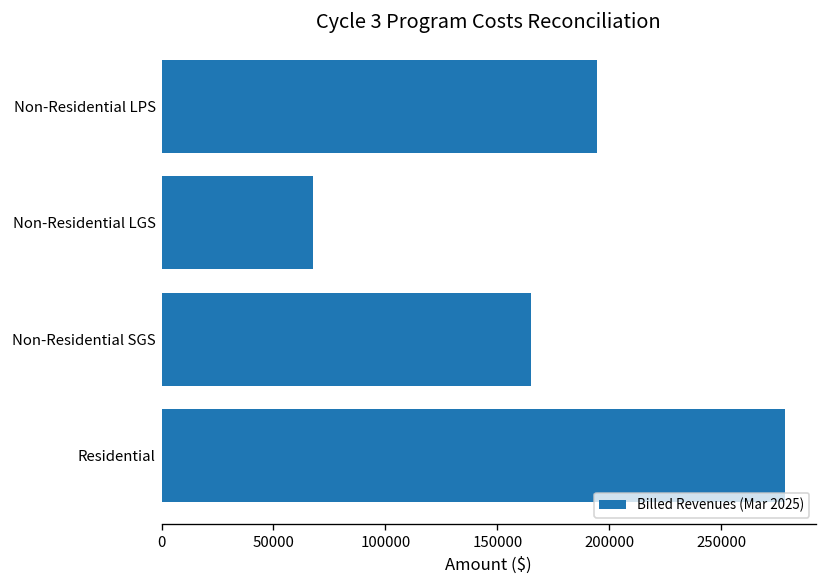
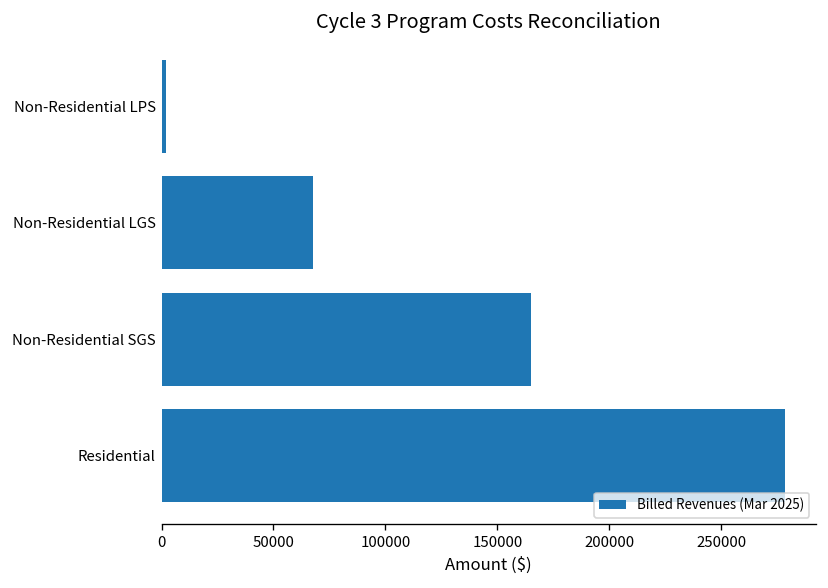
Non-Residential LPS: 194000 -> 2000
